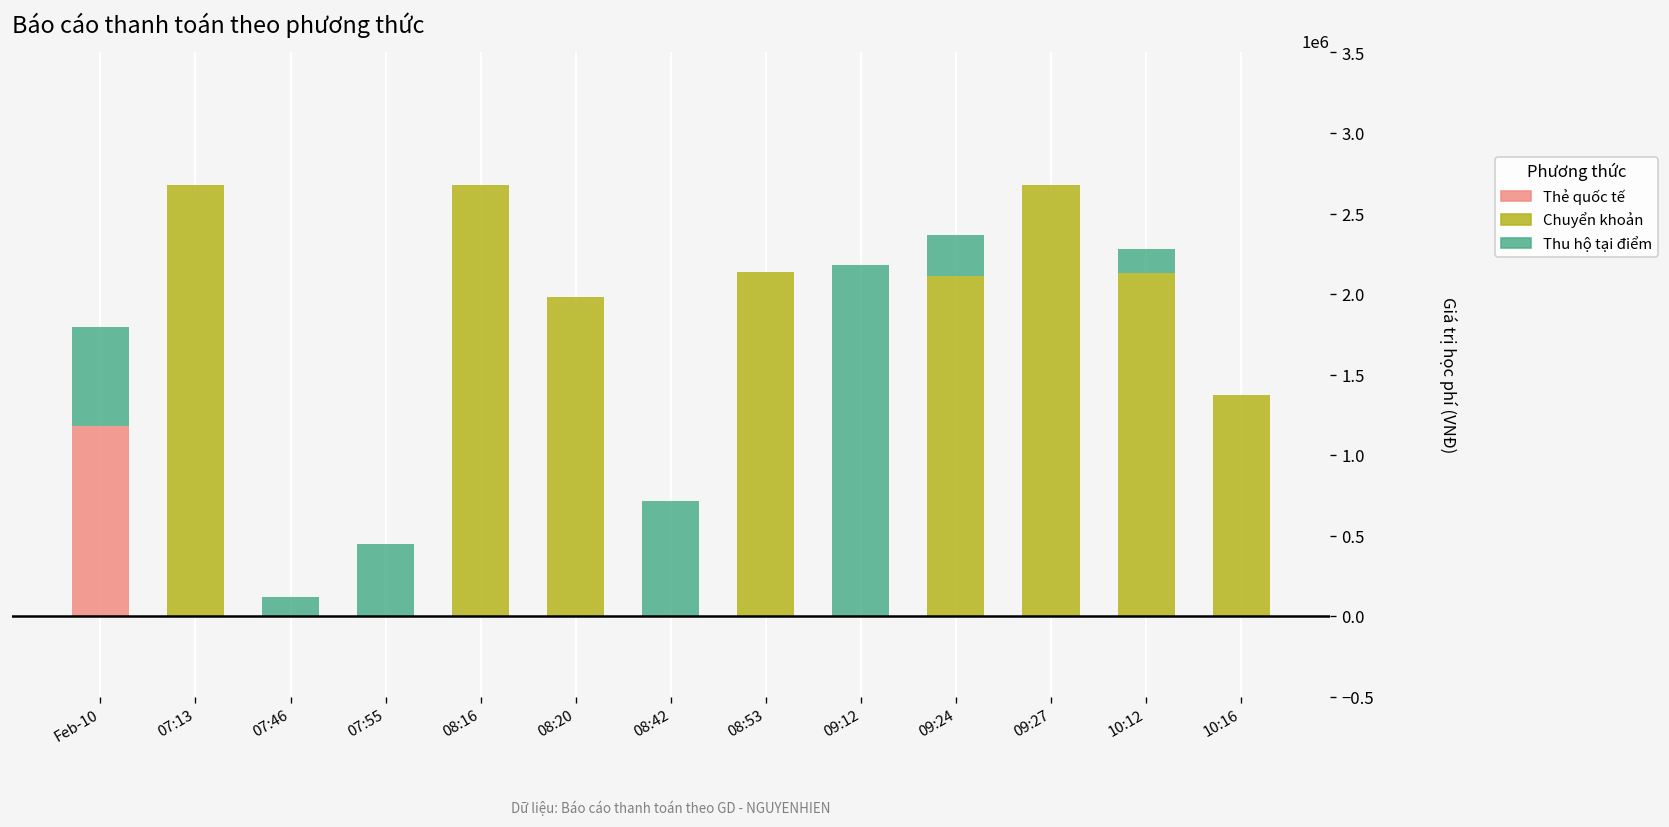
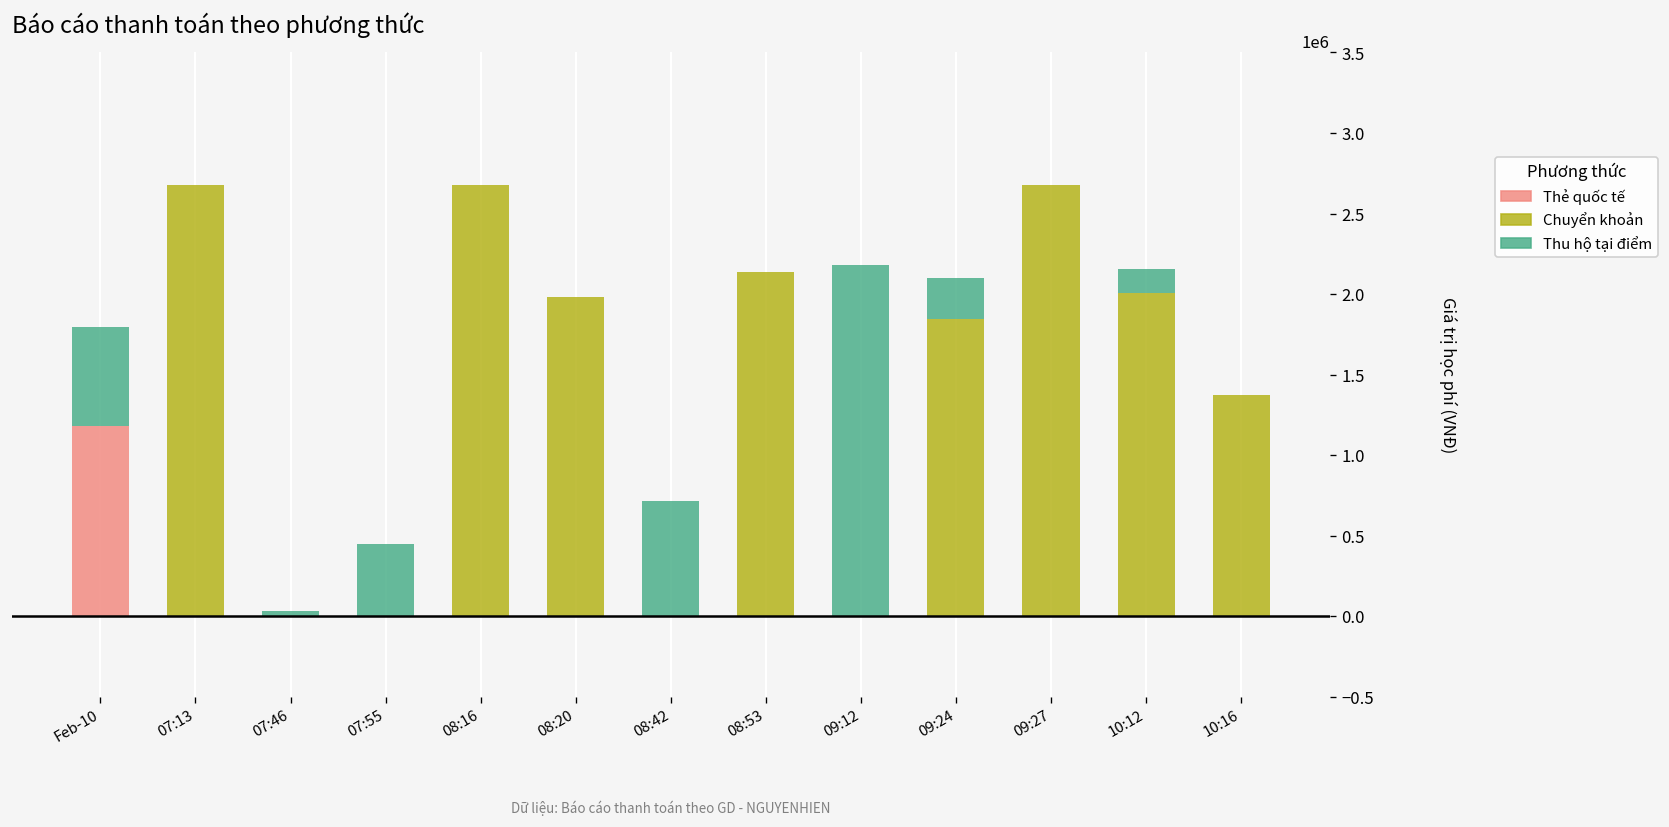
Thu hộ tại điểm, 07:46: 120000 -> 30000
Chuyển khoản, 09:24: 2120000 -> 1850000
Chuyển khoản, 10:12: 2130000 -> 2010000
